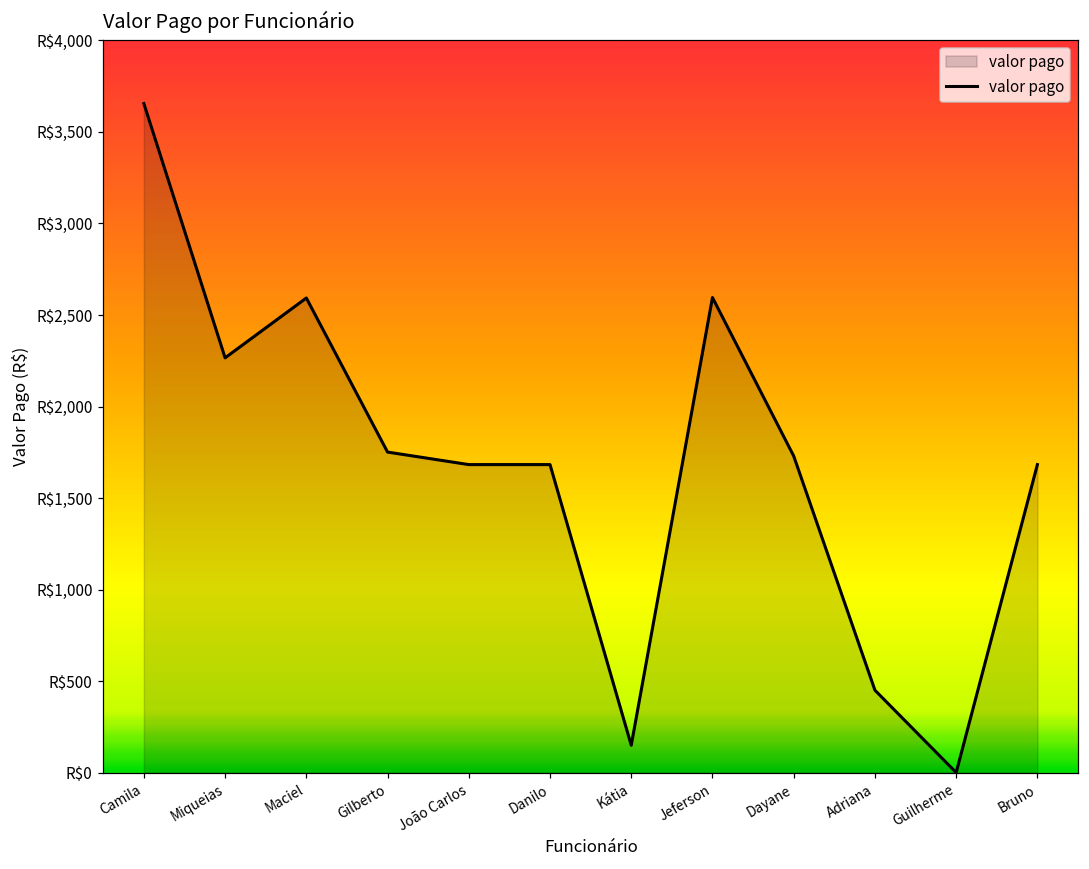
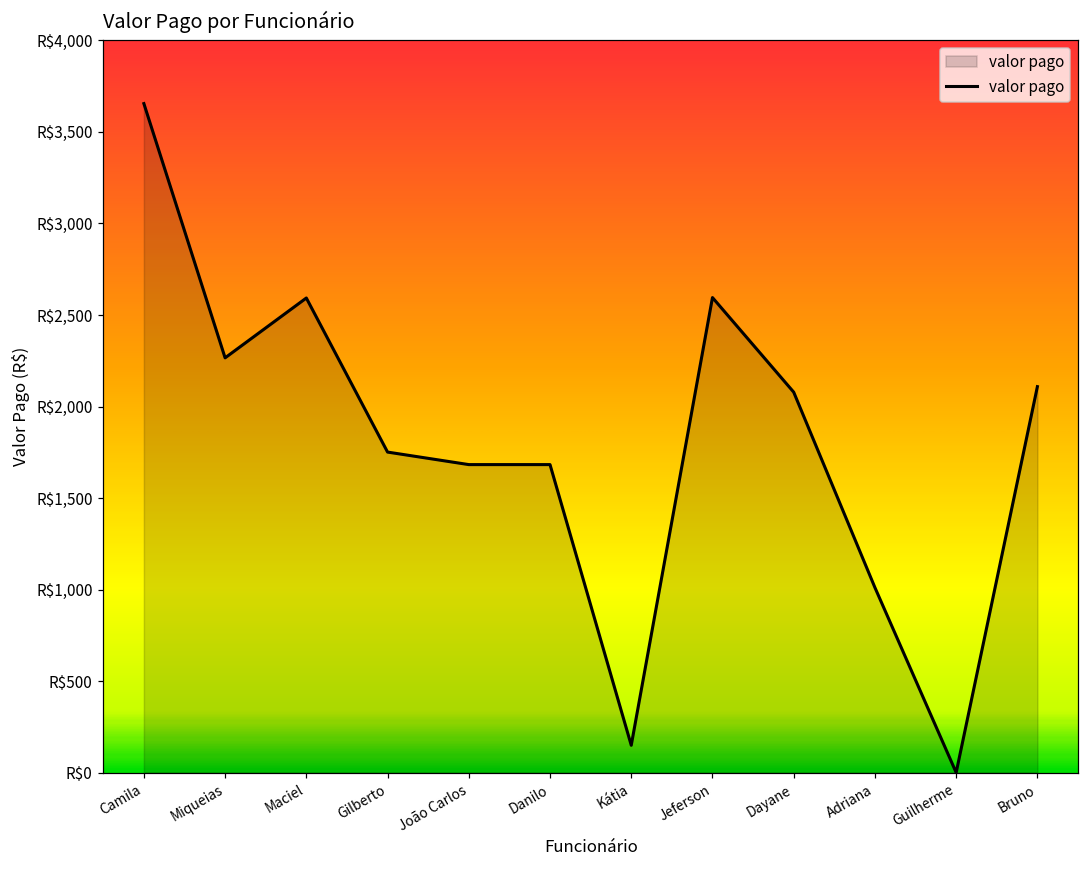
Dayane: R$1,730 -> R$2,080
Adriana: R$450 -> R$1,010
Bruno: R$1,680 -> R$2,110
